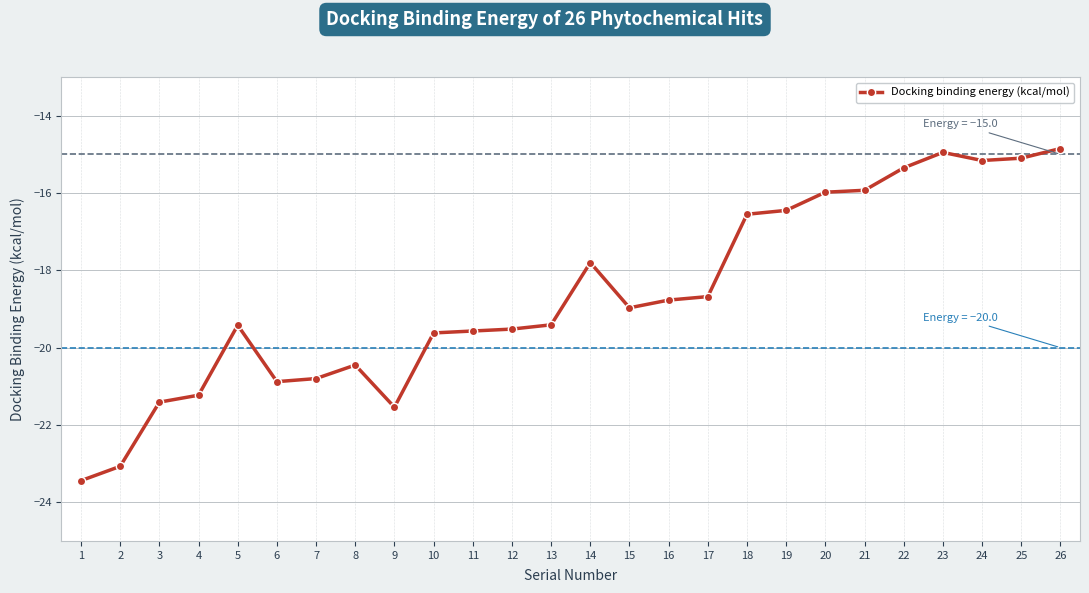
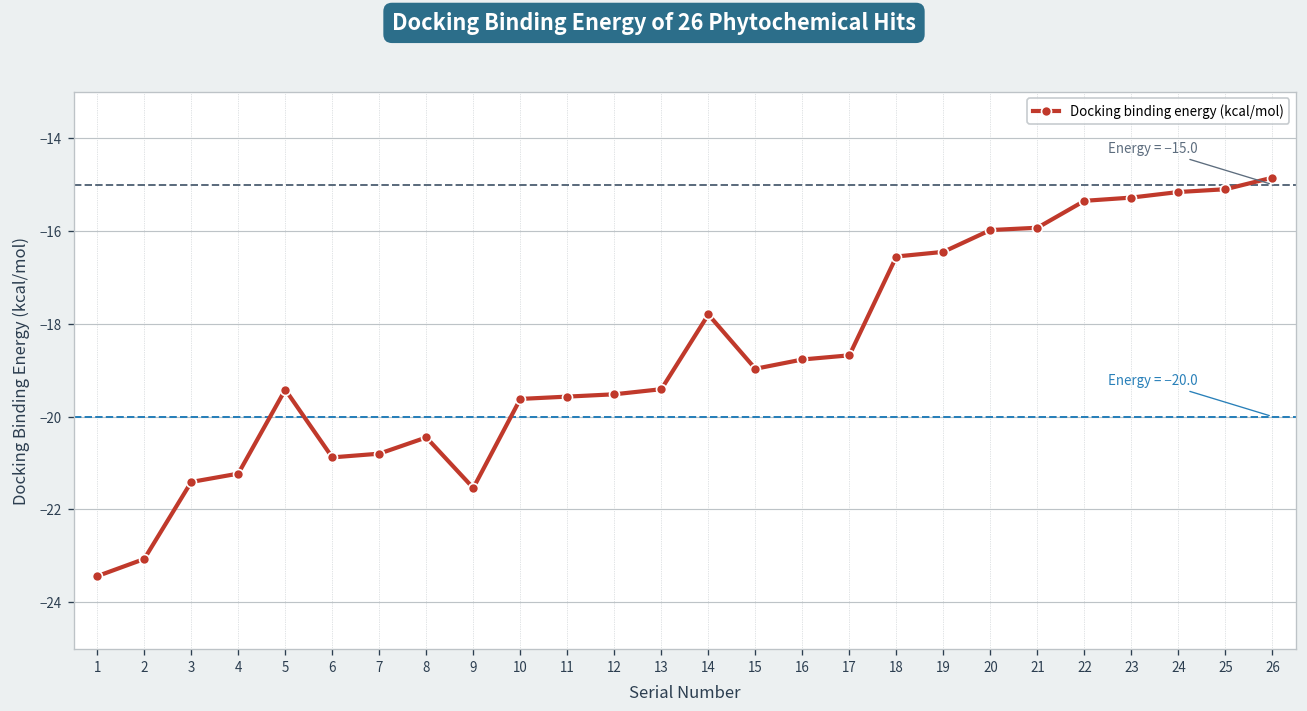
23: -15.0 -> -15.3
